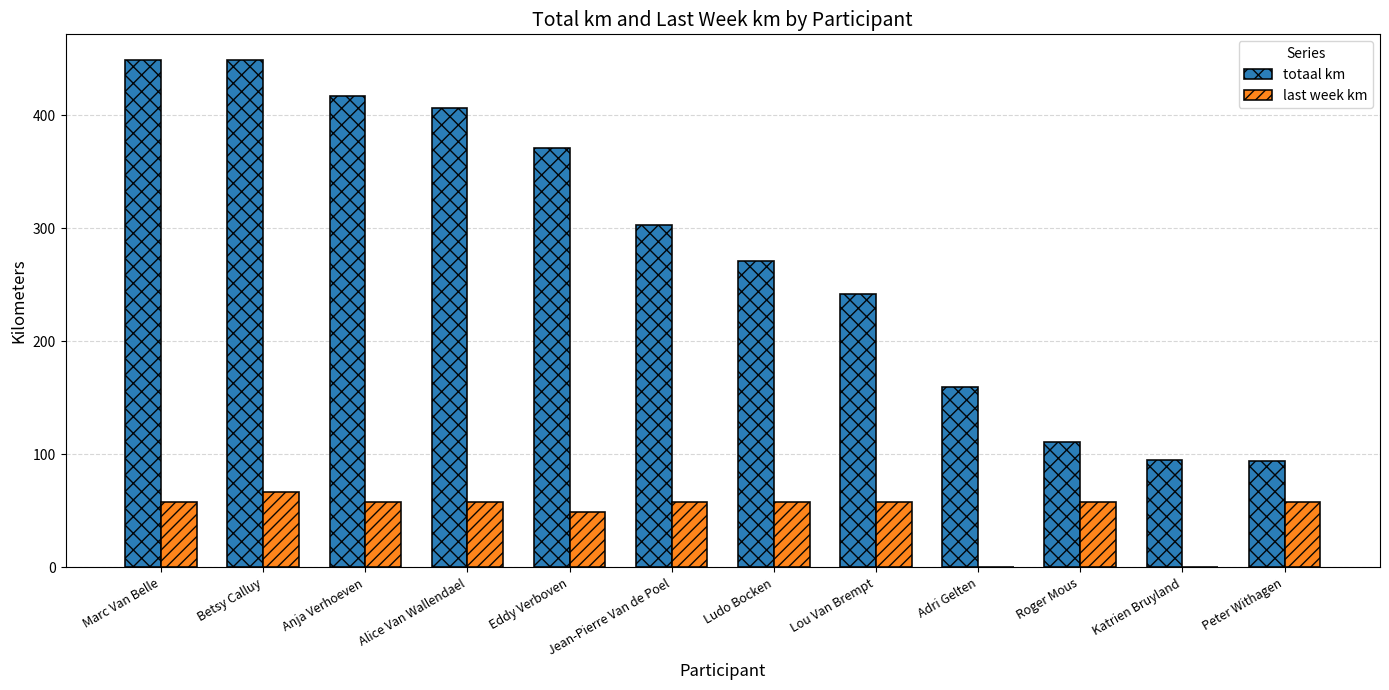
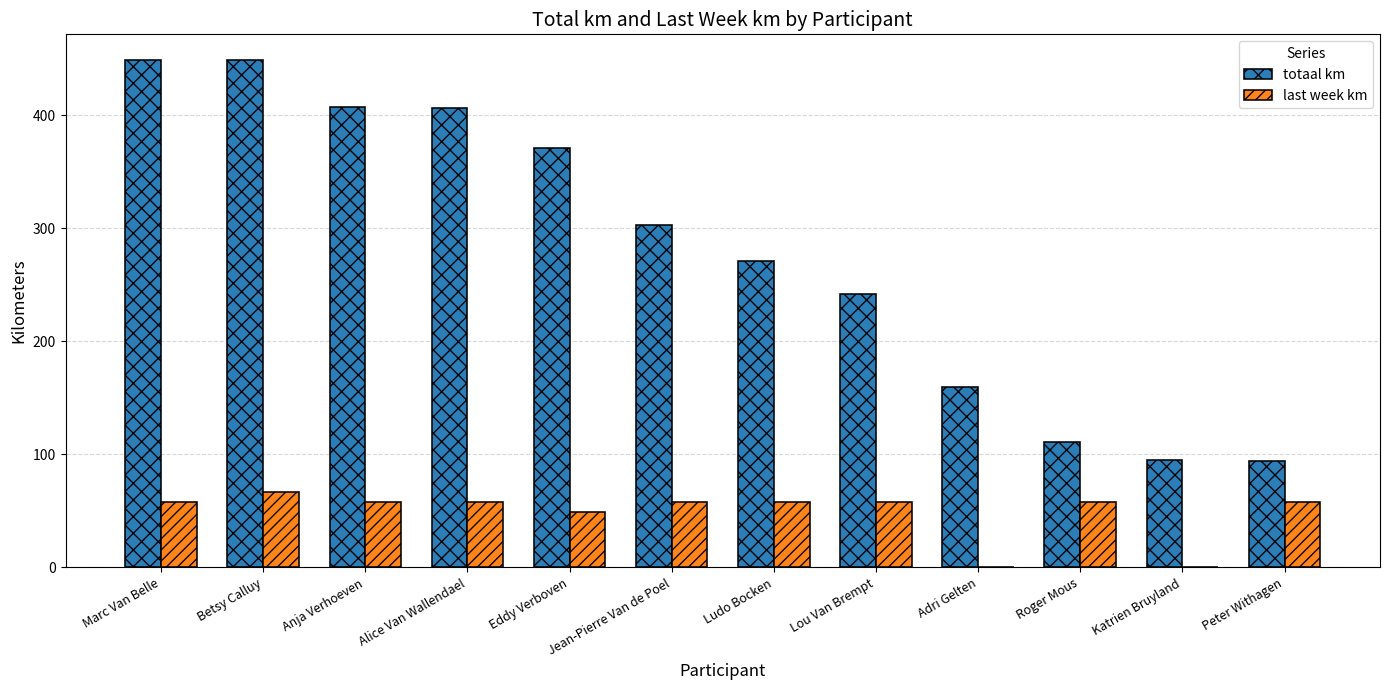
totaal km, Anja Verhoeven: 417 -> 407
